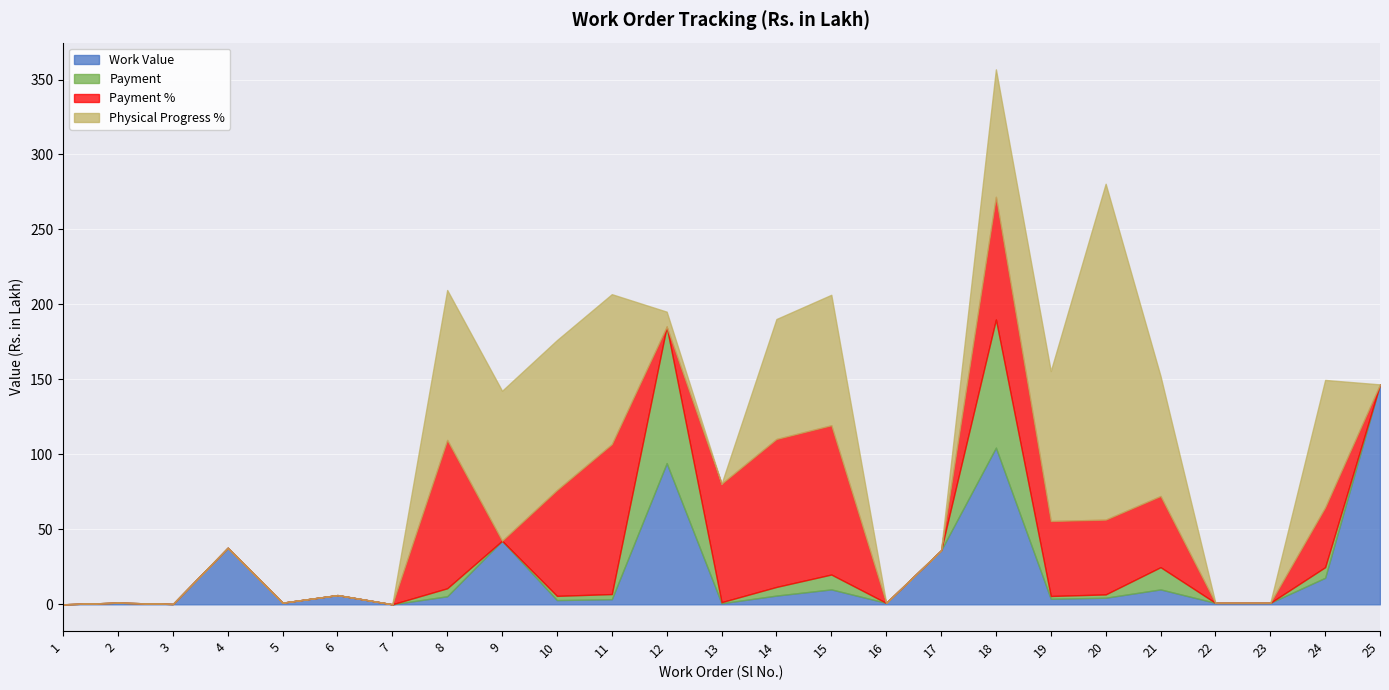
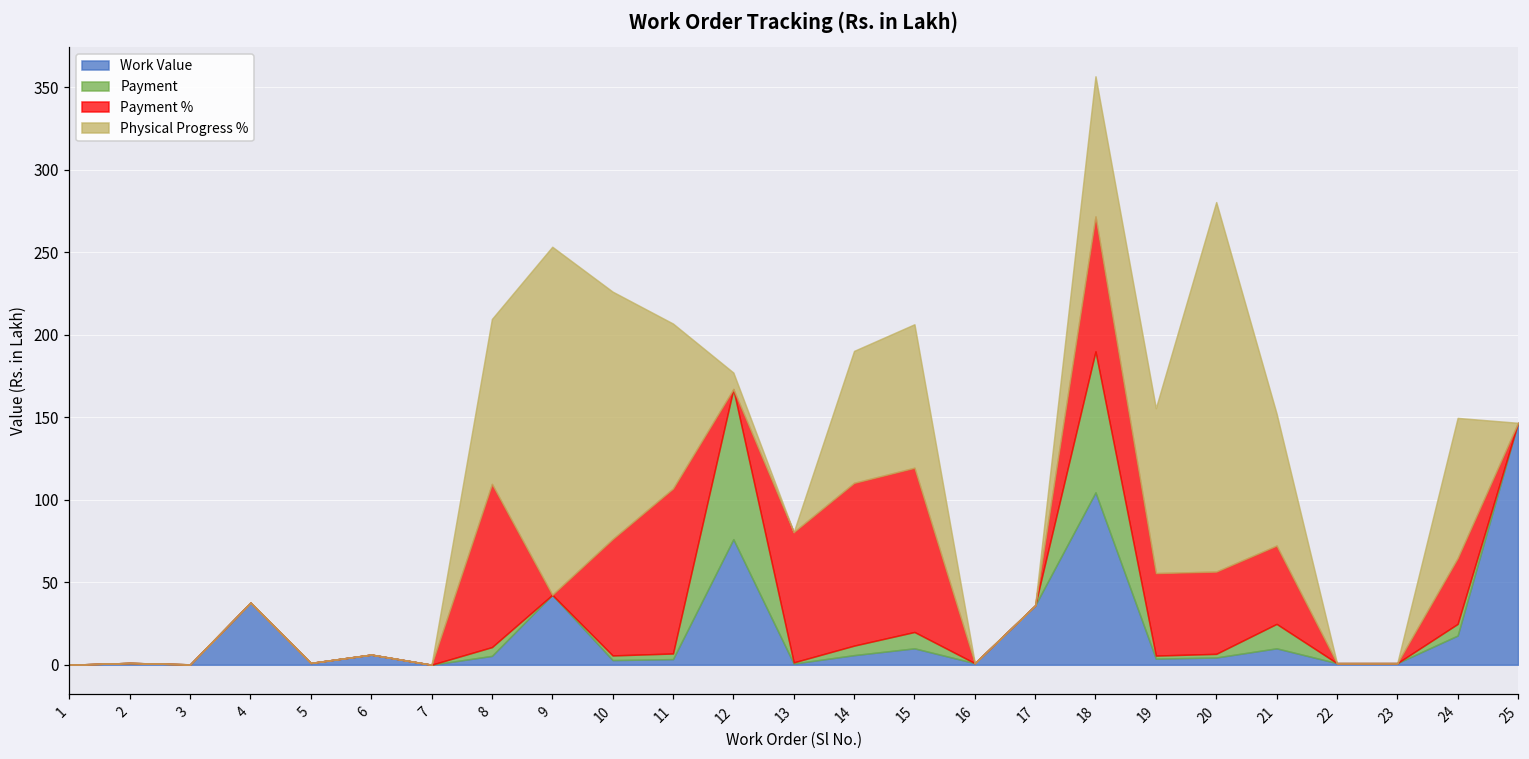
Physical Progress %, 9: 100 -> 211
Physical Progress %, 10: 100 -> 150
Work Value, 12: 94 -> 76
